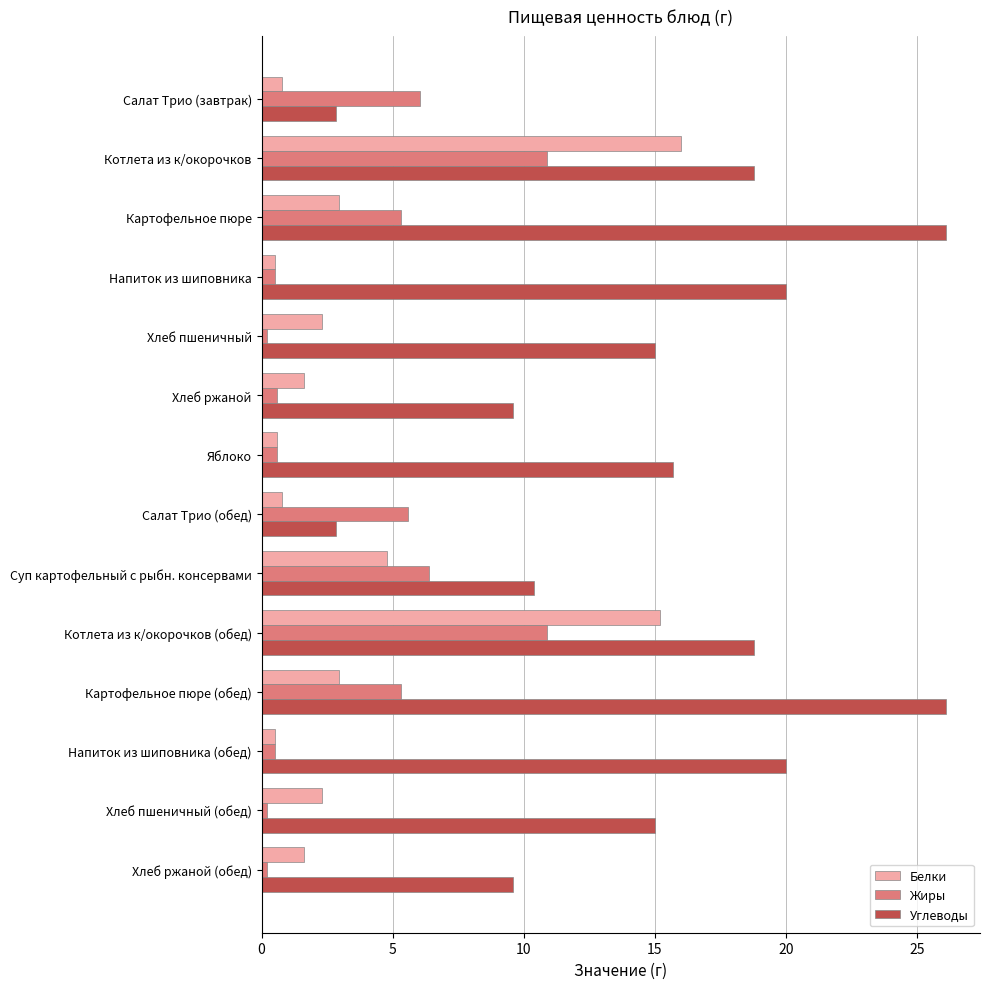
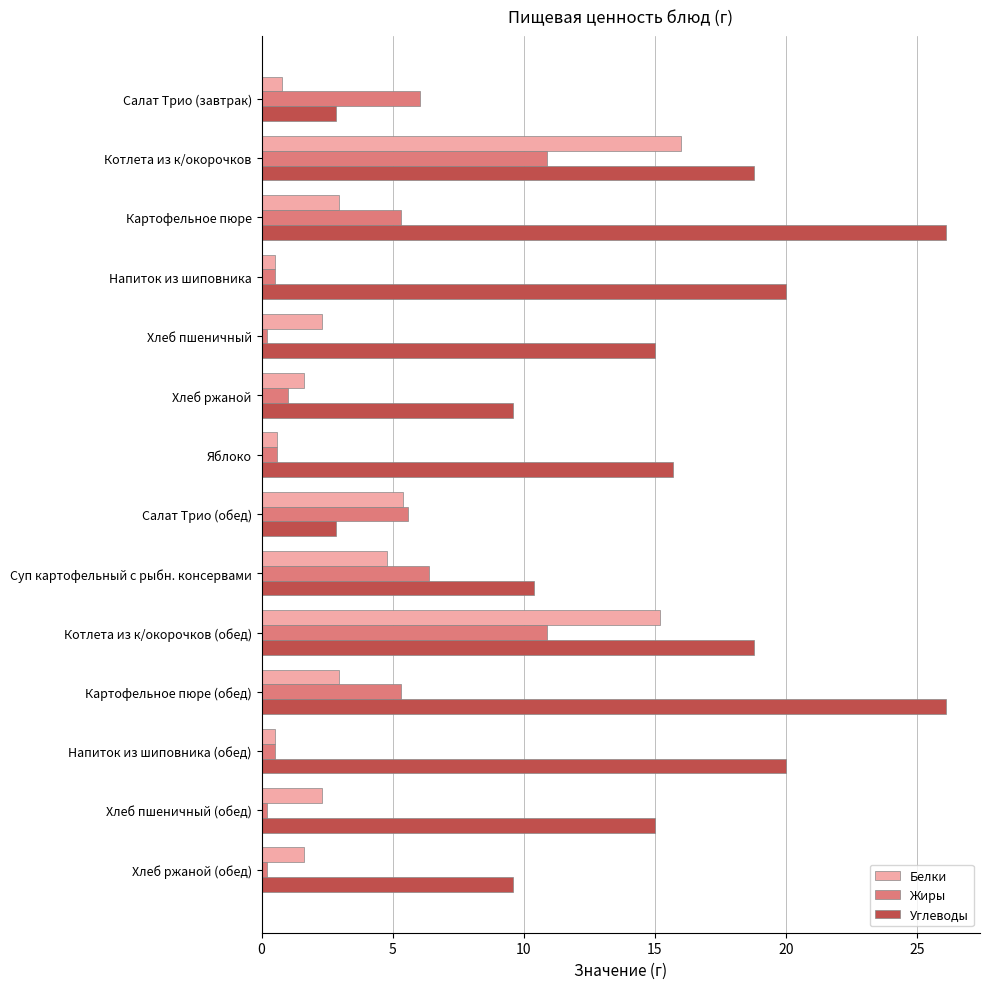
Жиры, Хлеб ржаной: 0.6 -> 1.0
Белки, Салат Трио (обед): 0.8 -> 5.4
